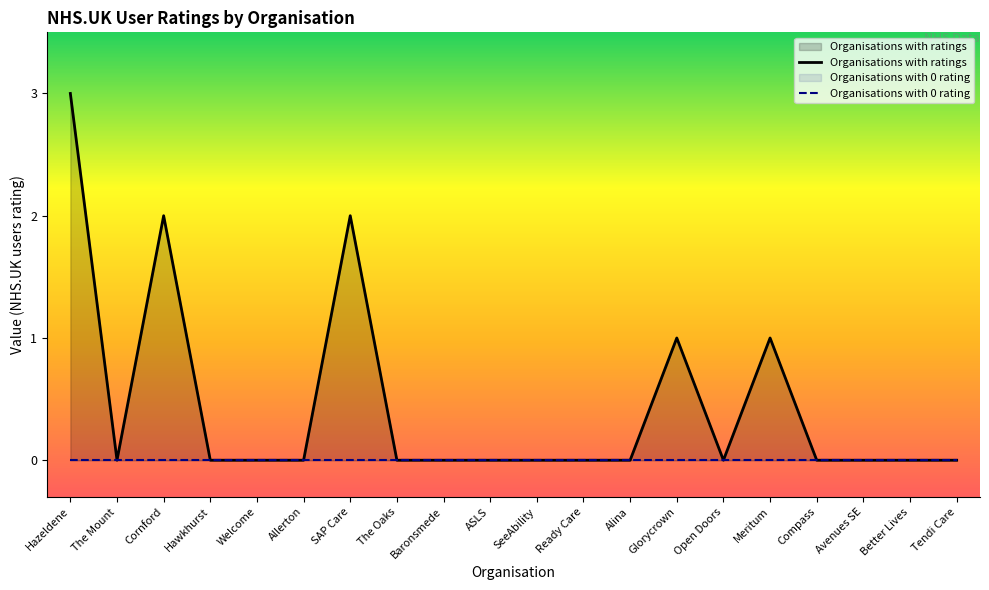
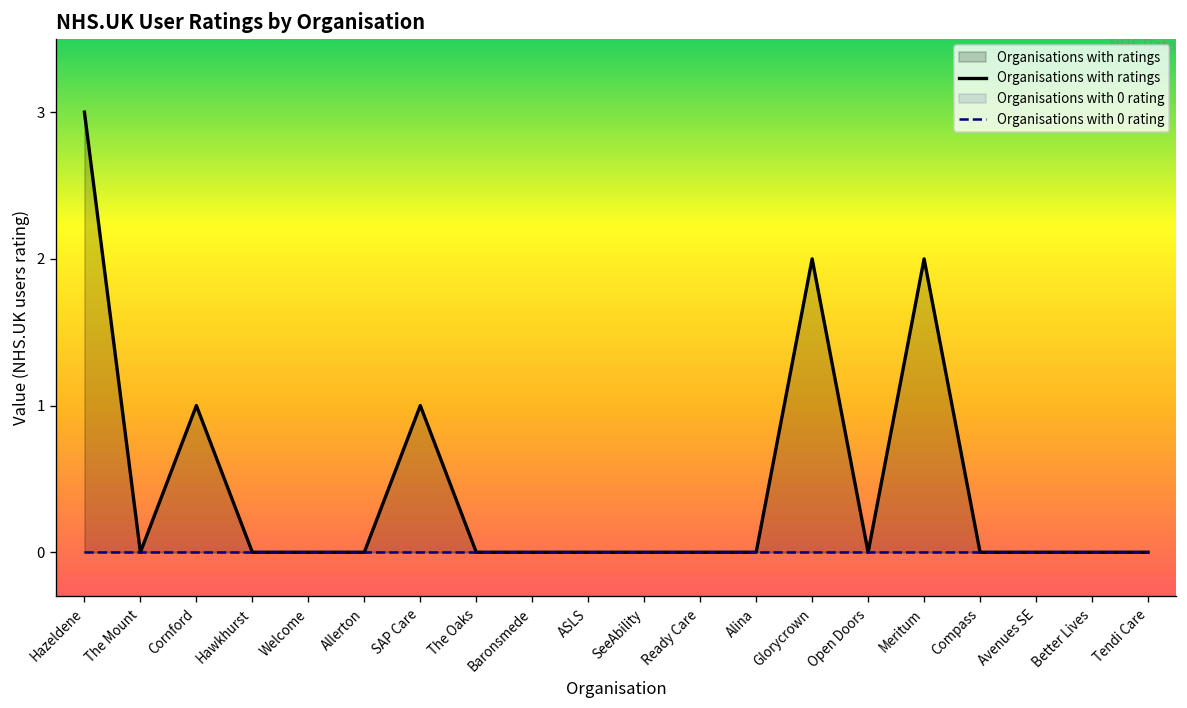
Organisations with ratings, Cornford: 2 -> 1
Organisations with ratings, SAP Care: 2 -> 1
Organisations with ratings, Glorycrown: 1 -> 2
Organisations with ratings, Meritum: 1 -> 2
